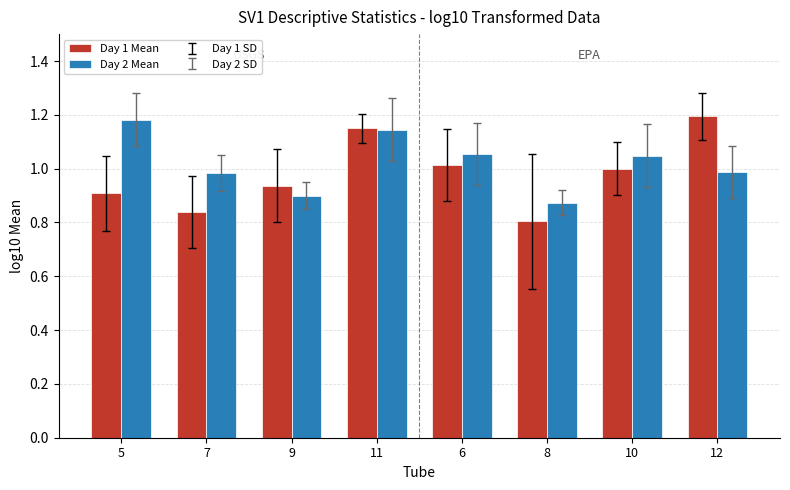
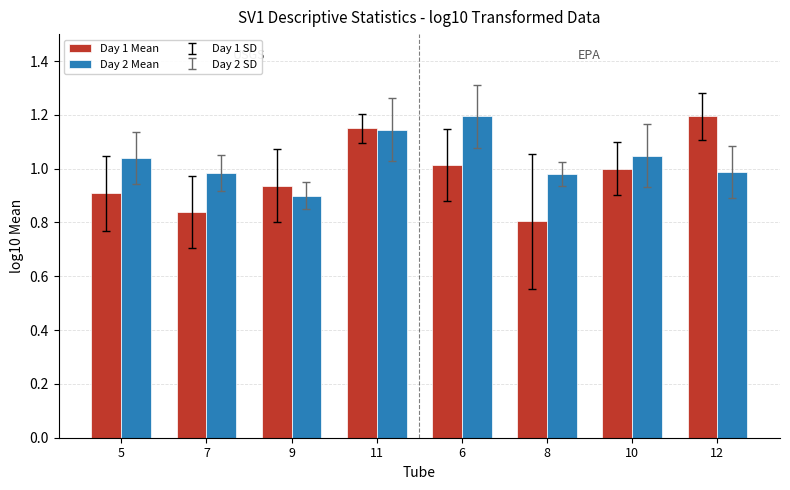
Day 2 Mean, 5: 1.18 -> 1.04
Day 2 Mean, 6: 1.06 -> 1.19
Day 2 Mean, 8: 0.87 -> 0.98
